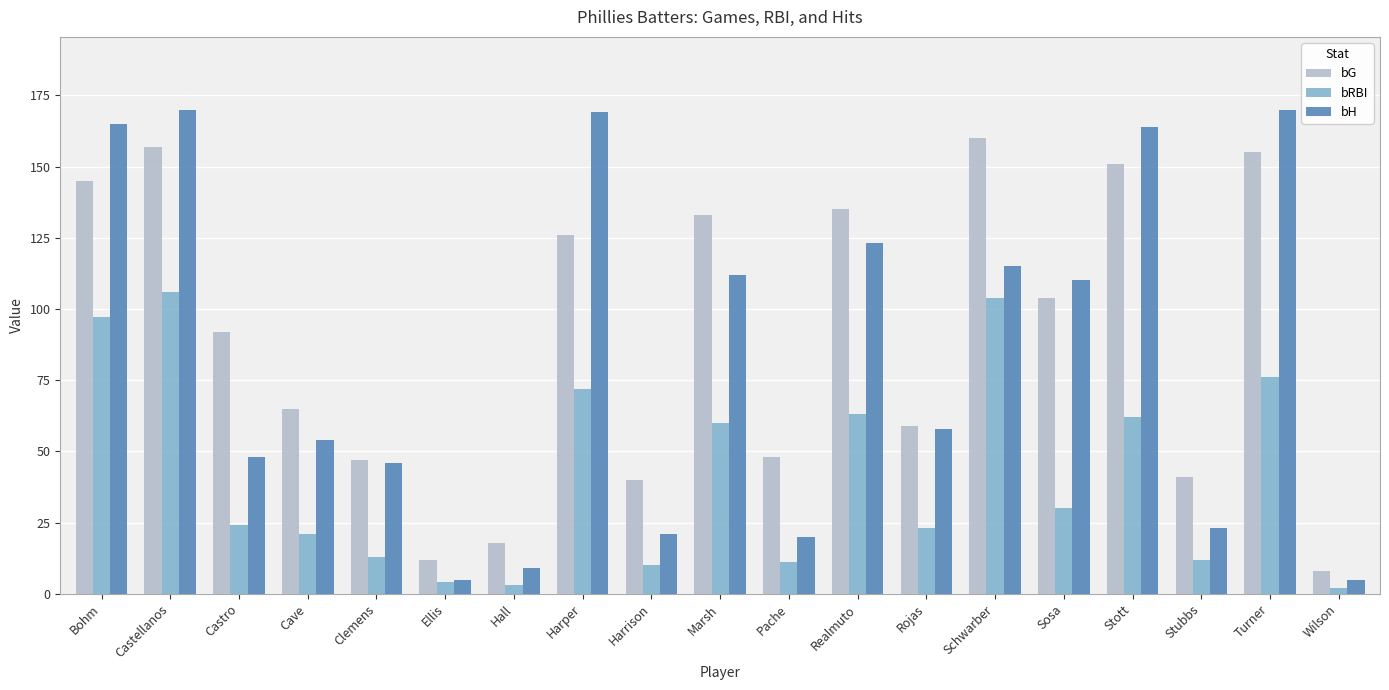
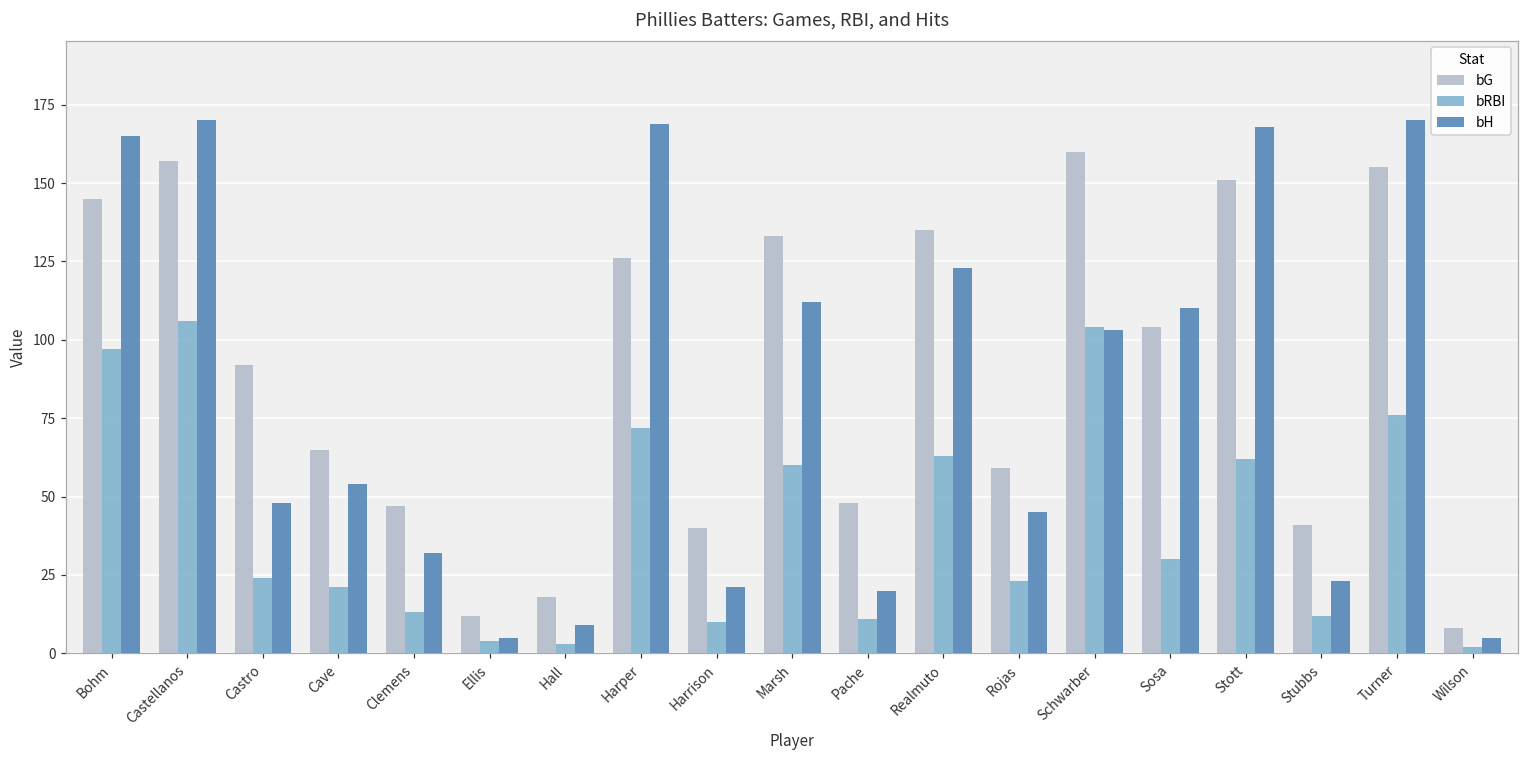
bH, Clemens: 46 -> 32
bH, Rojas: 58 -> 45
bH, Schwarber: 115 -> 103
bH, Stott: 164 -> 168
